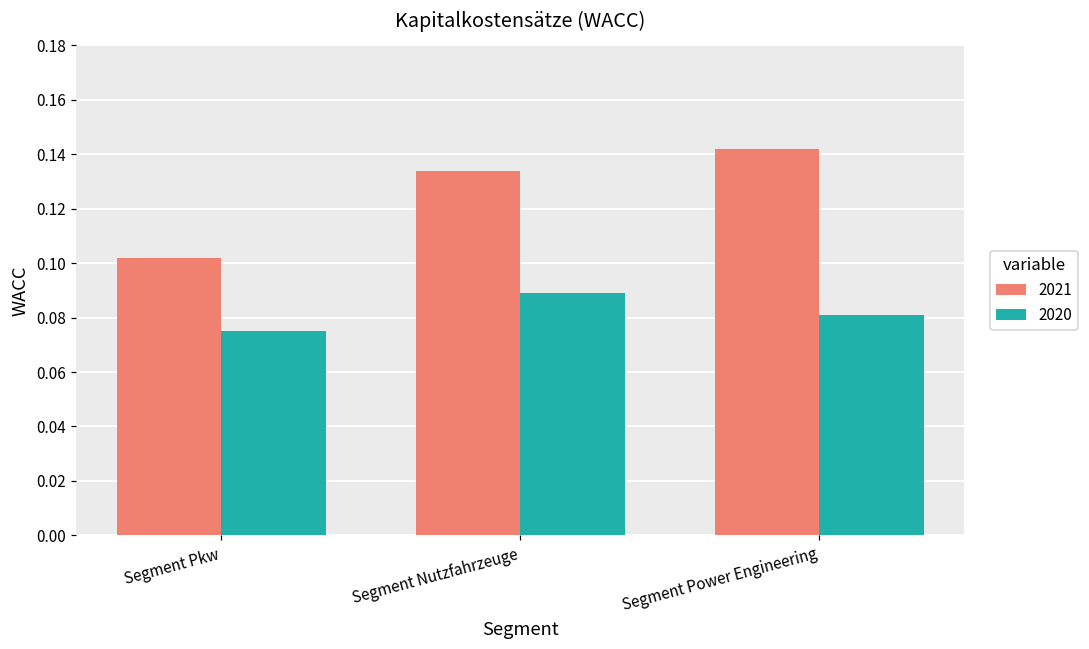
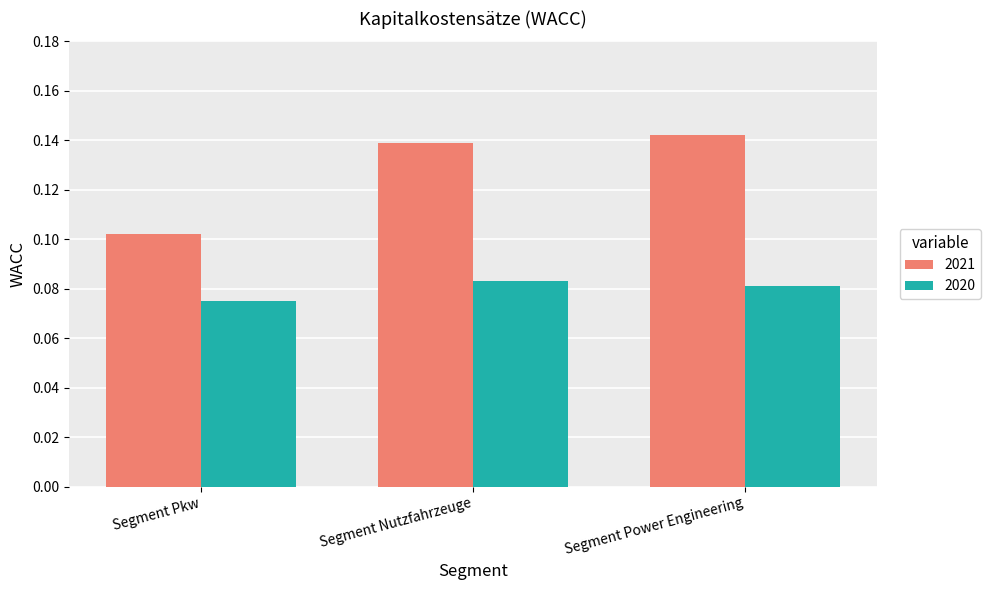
2021, Segment Nutzfahrzeuge: 0.134 -> 0.139
2020, Segment Nutzfahrzeuge: 0.089 -> 0.083
